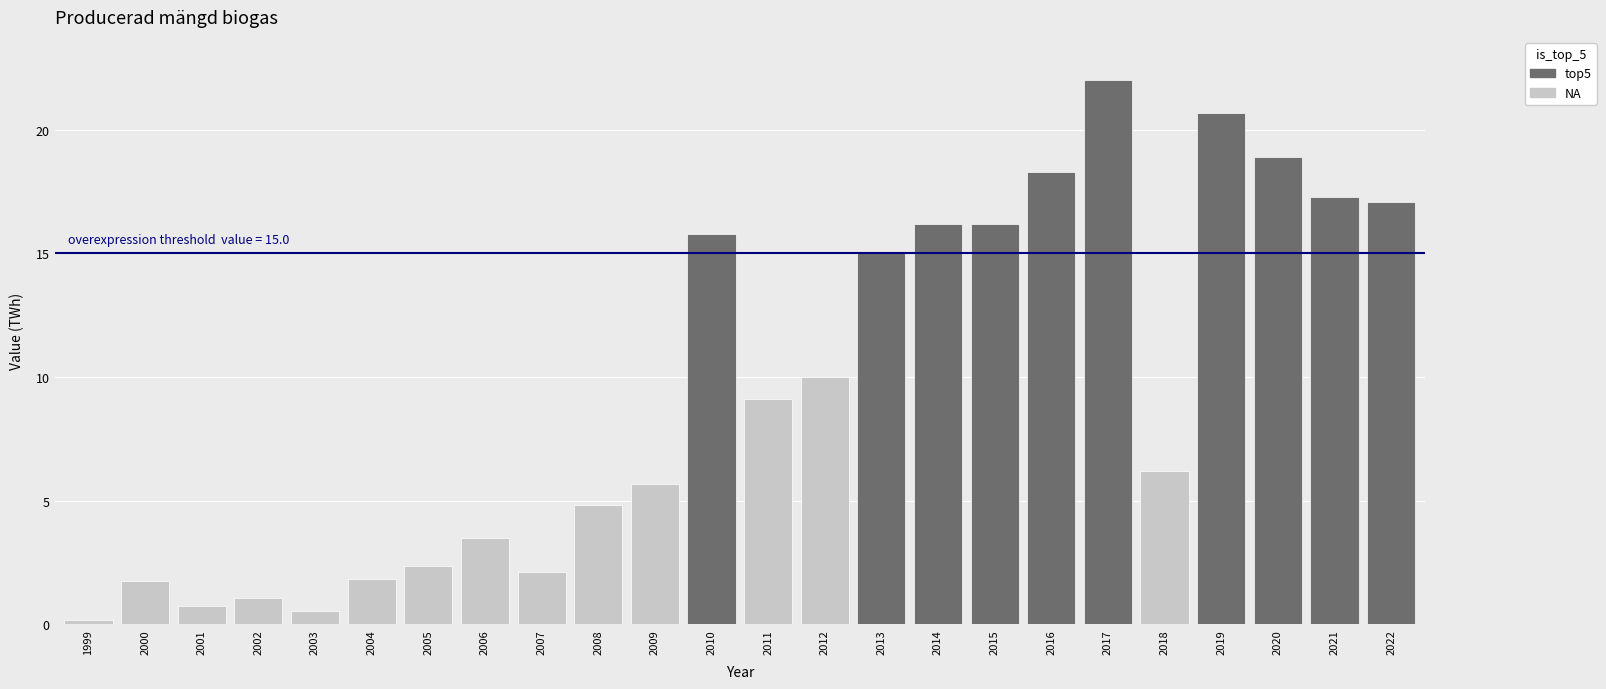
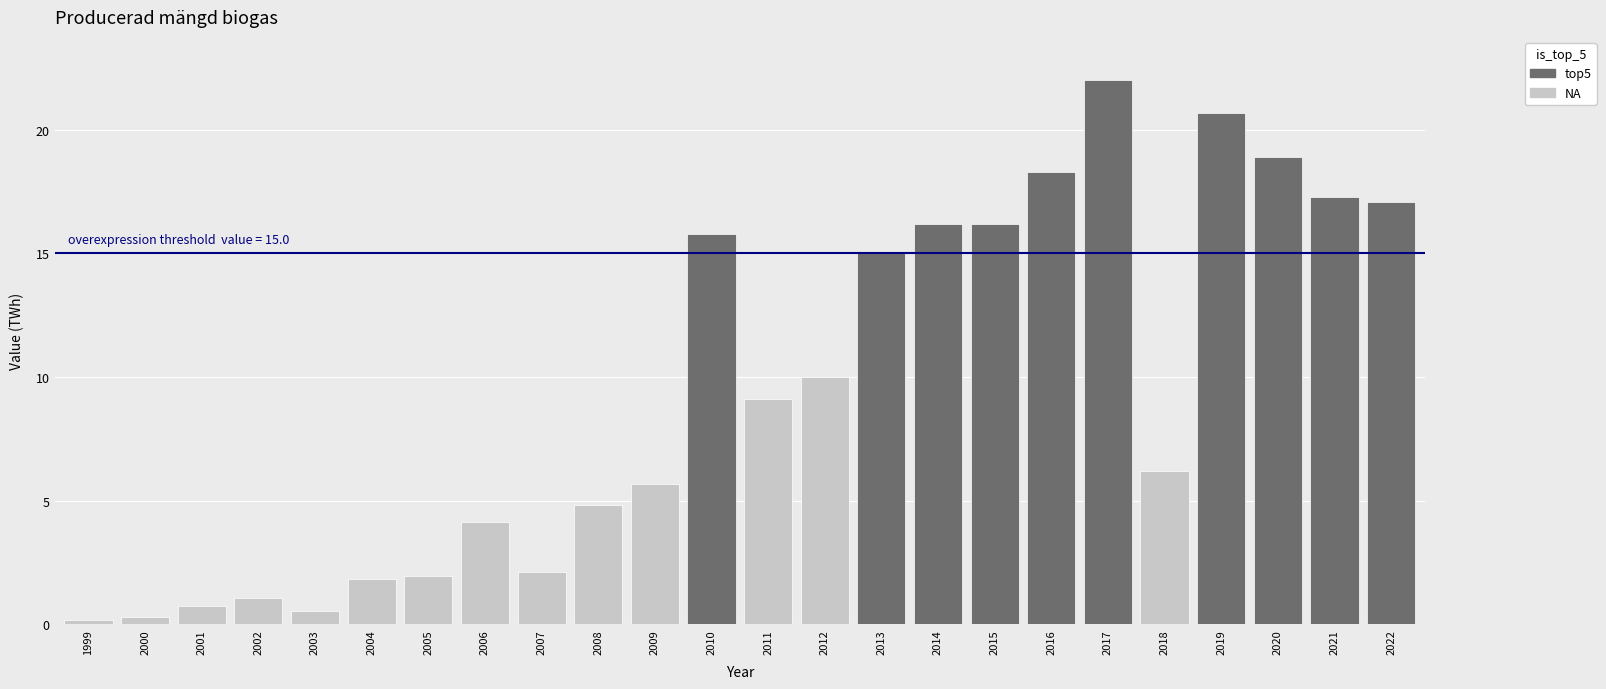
2000: 1.7 -> 0.3
2005: 2.3 -> 2.0
2006: 3.5 -> 4.1
